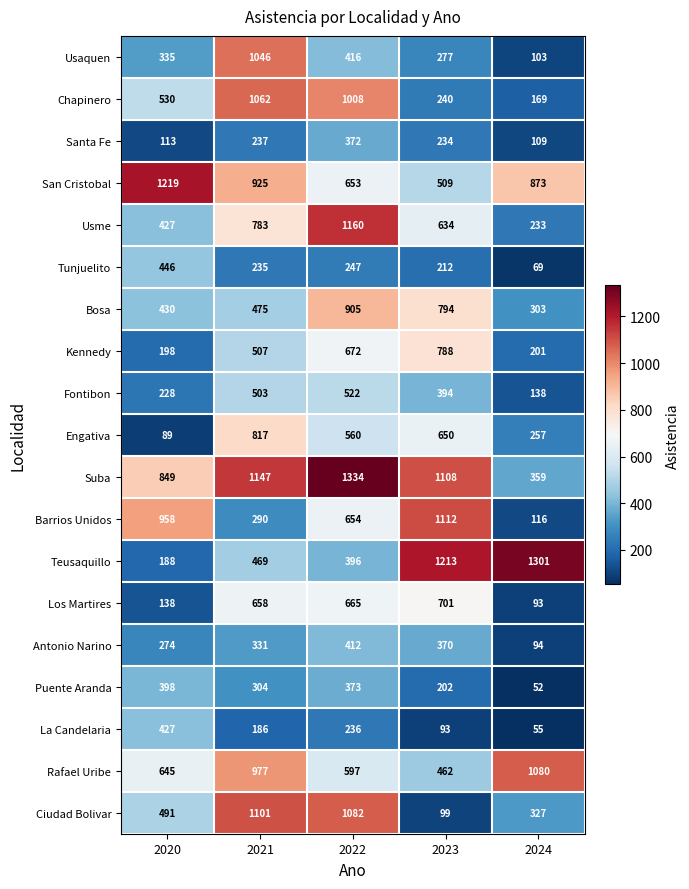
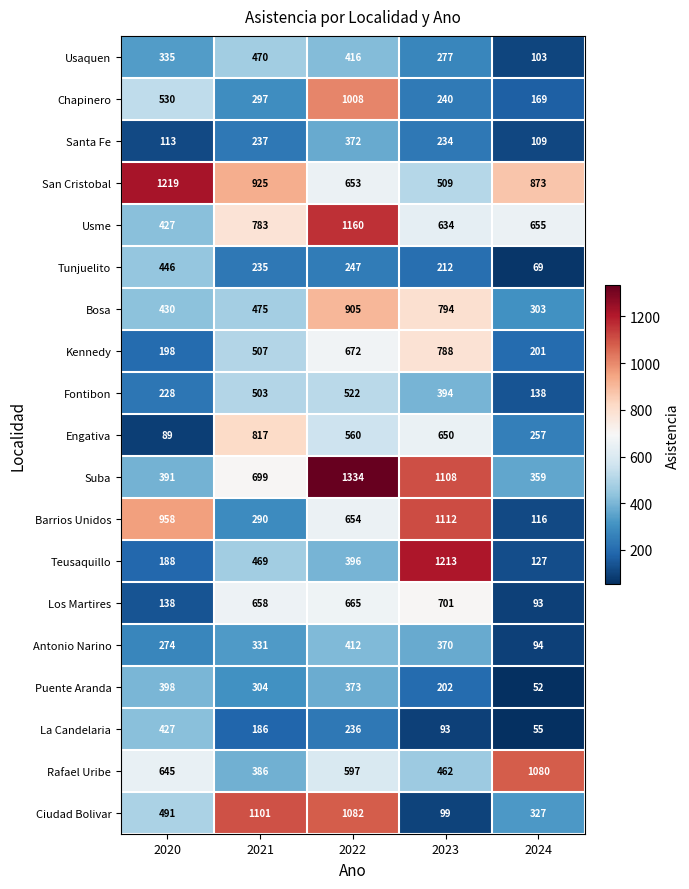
Usaquen, 2021: 1046 -> 470
Chapinero, 2021: 1062 -> 297
Usme, 2024: 233 -> 655
Suba, 2020: 849 -> 391
Suba, 2021: 1147 -> 699
Teusaquillo, 2024: 1301 -> 127
Rafael Uribe, 2021: 977 -> 386
